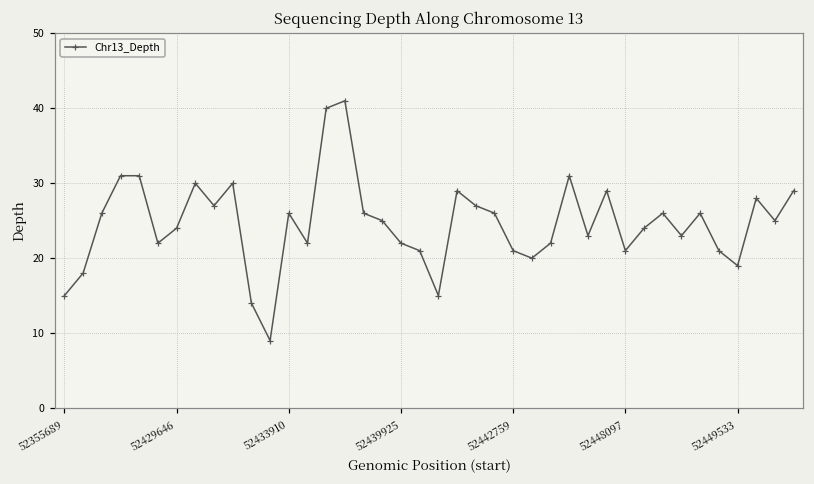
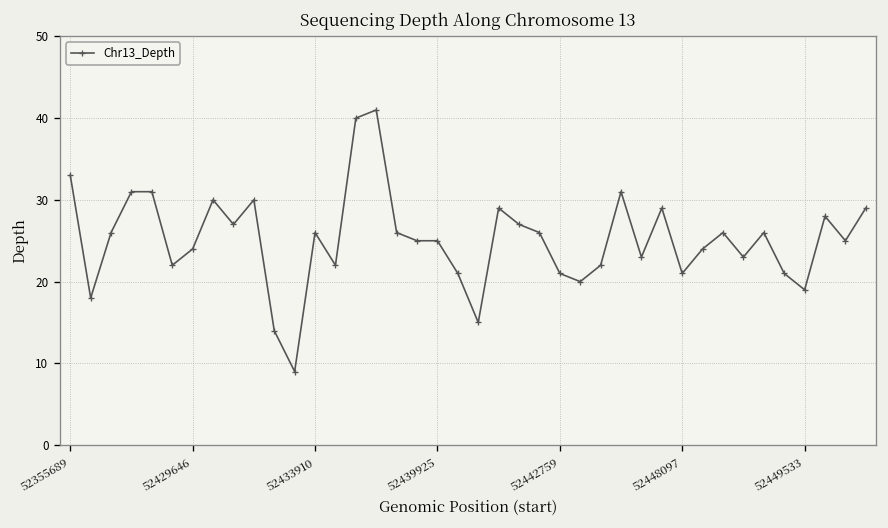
52355689: 15 -> 33
52439925: 22 -> 25
